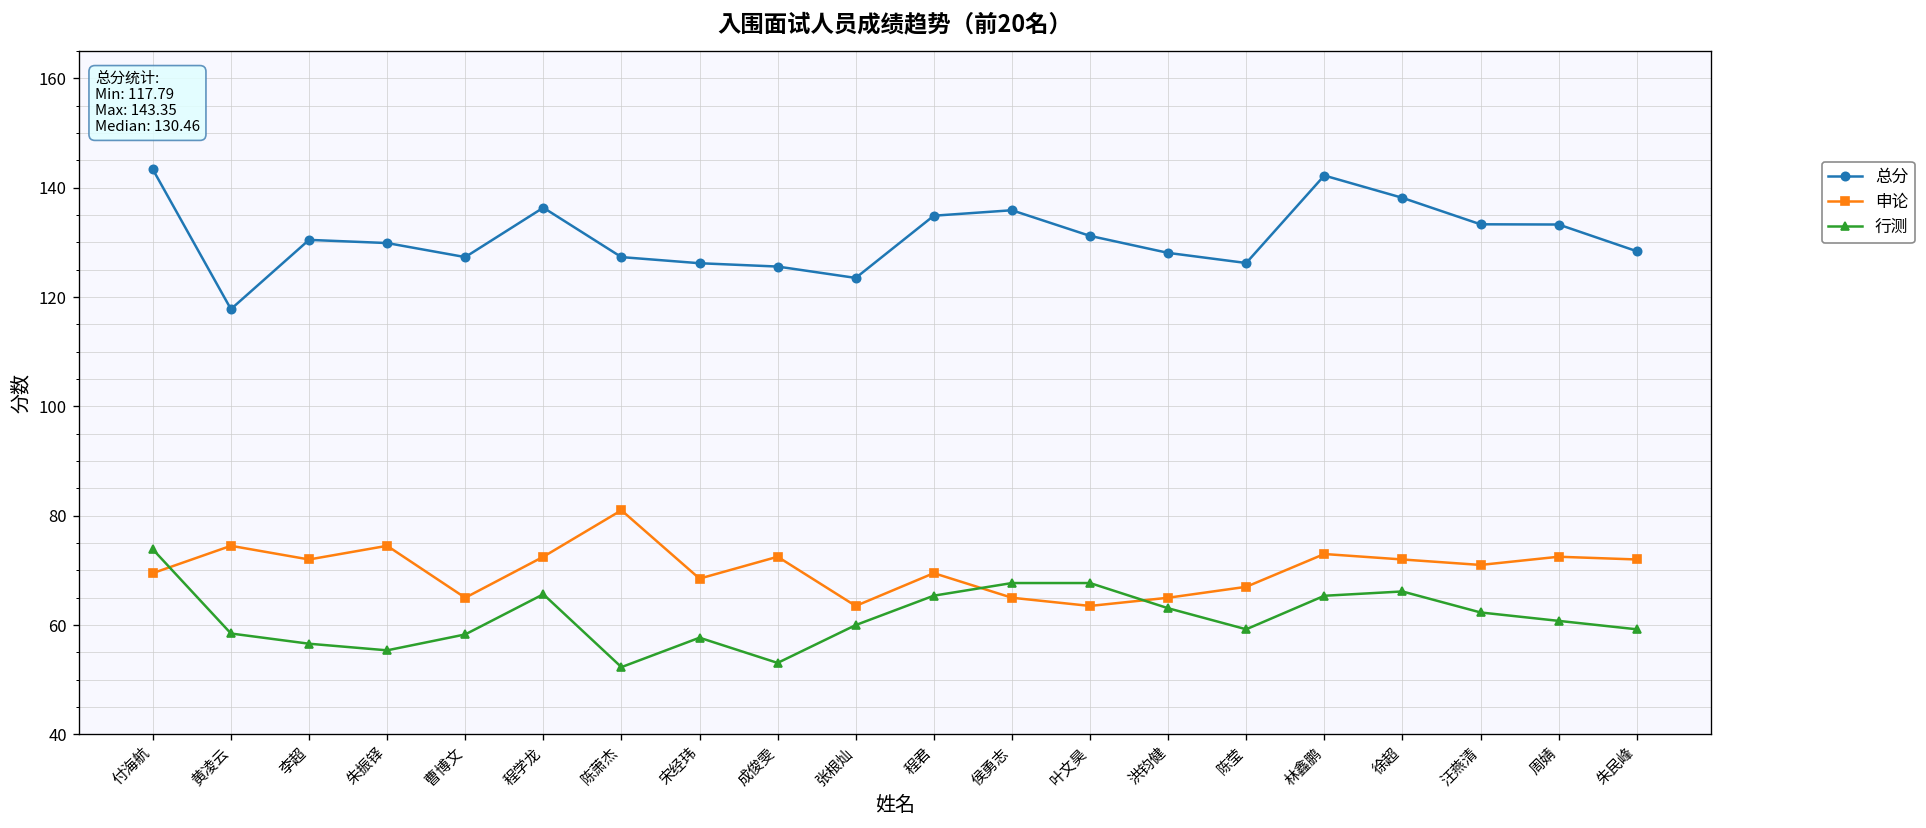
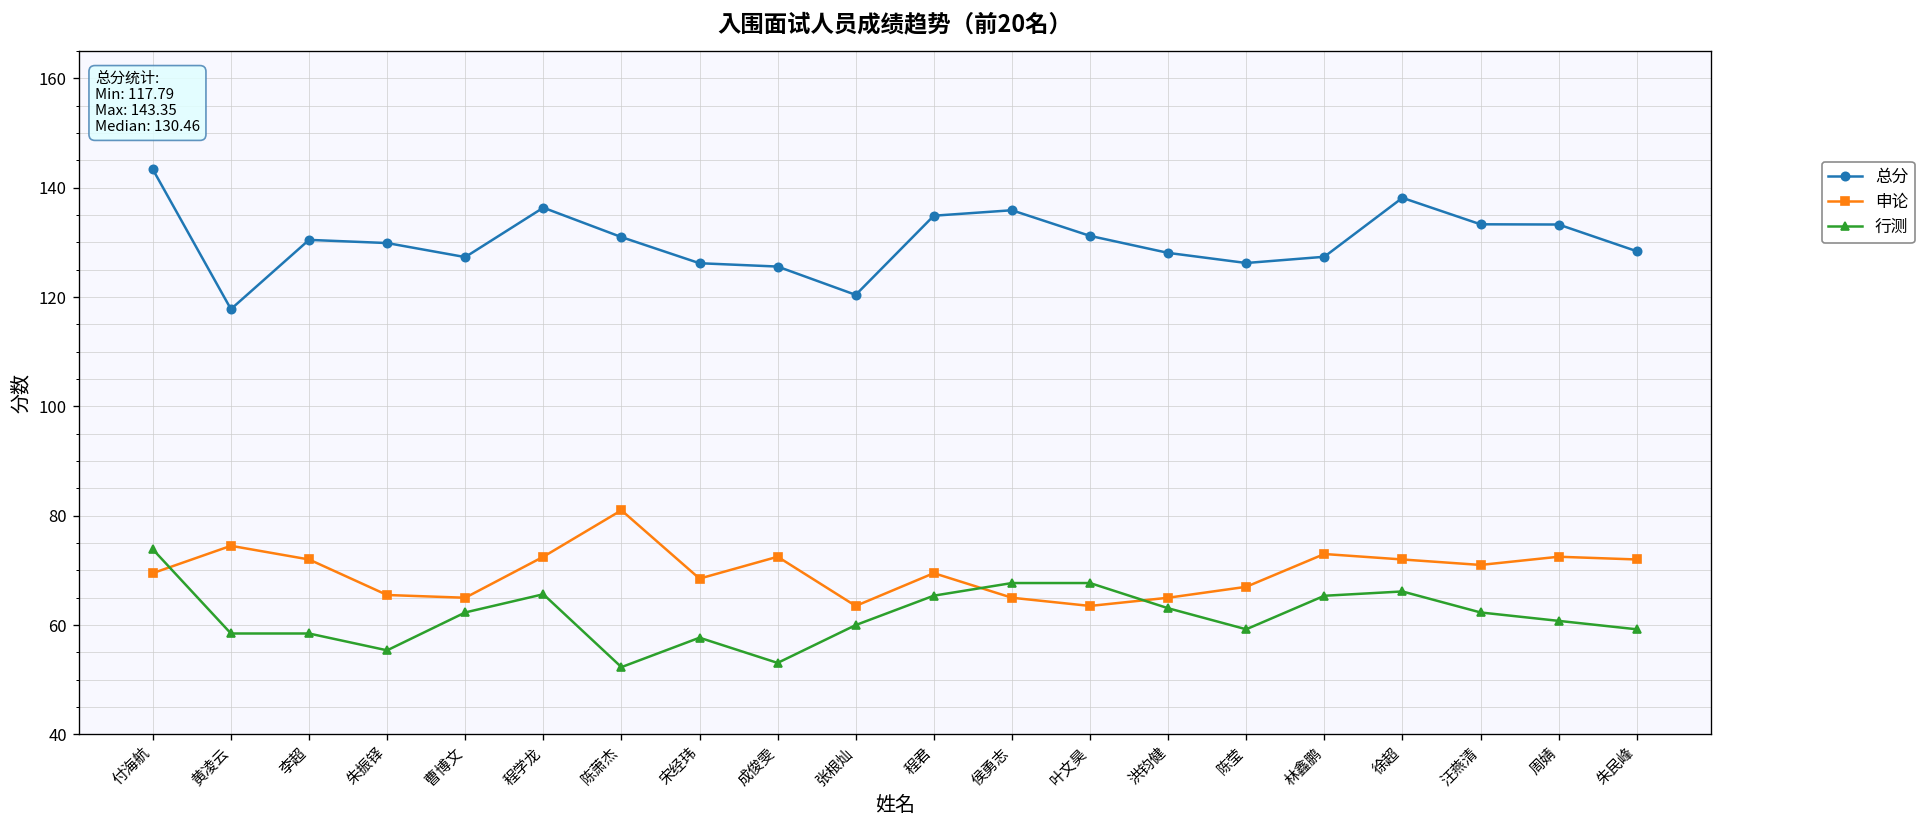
行测, 李超: 57 -> 58
申论, 朱振铎: 75 -> 66
行测, 曹博文: 58 -> 62
总分, 陈萧杰: 127 -> 131
总分, 张根灿: 124 -> 120
总分, 林鑫鹏: 142 -> 127
